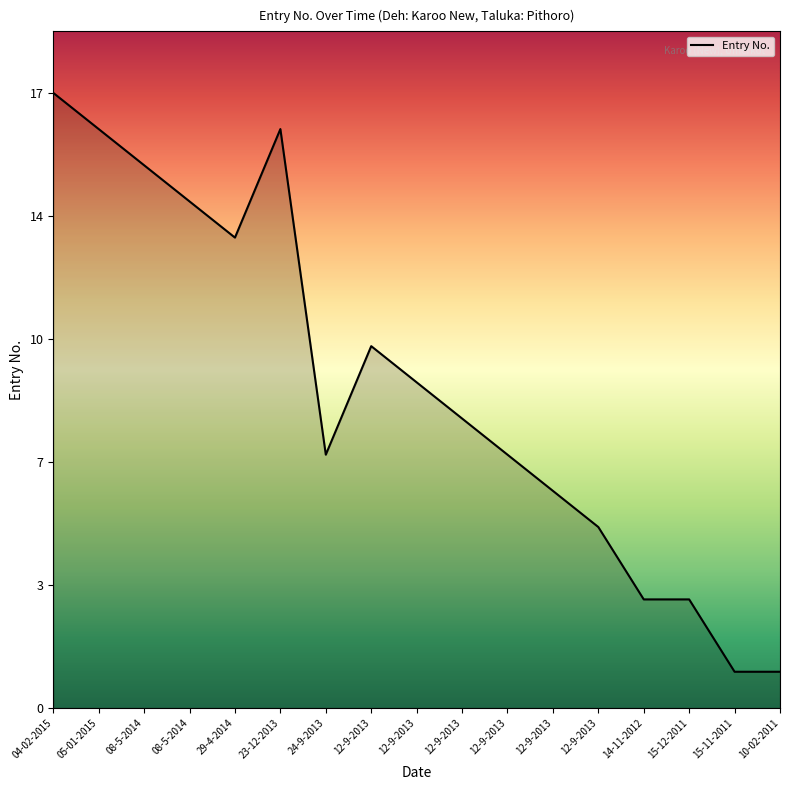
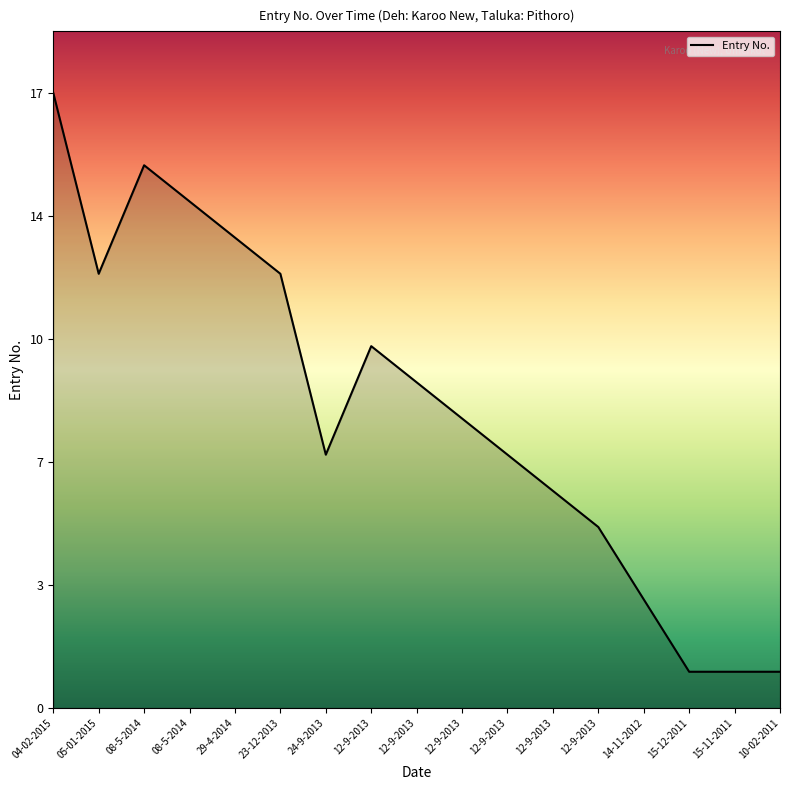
05-01-2015: 16 -> 12
23-12-2013: 16 -> 12
15-12-2011: 3 -> 1
